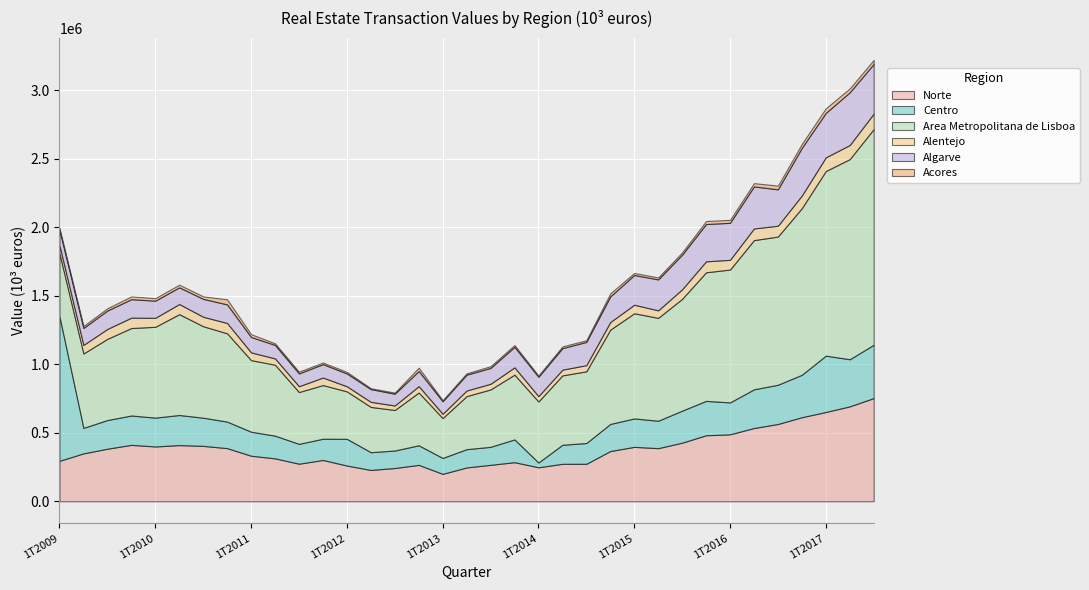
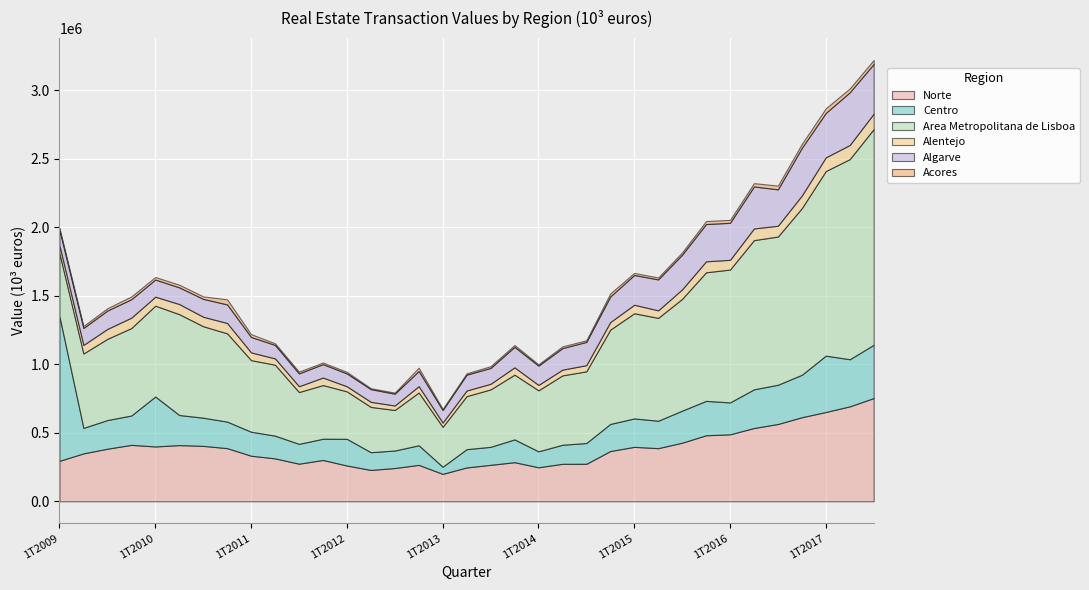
Centro, 1T2010: 210000 -> 360000
Centro, 1T2013: 120000 -> 50000
Centro, 1T2014: 30000 -> 120000
